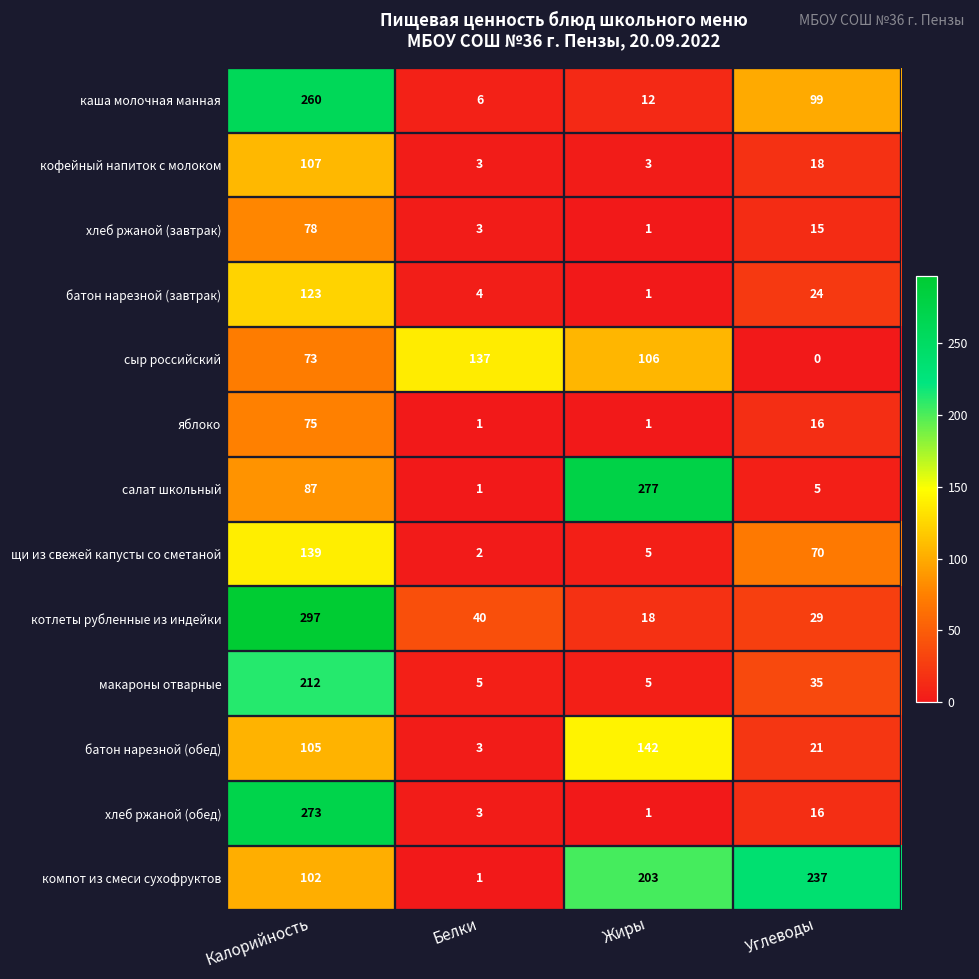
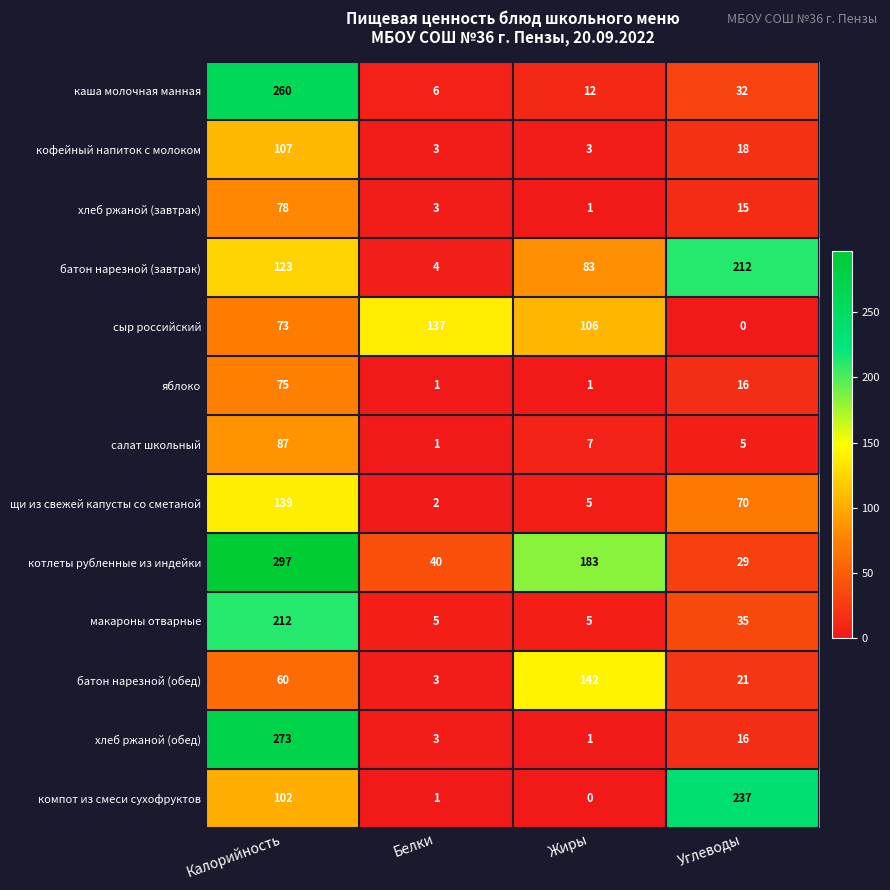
каша молочная манная, Углеводы: 99 -> 32
батон нарезной (завтрак), Жиры: 1 -> 83
батон нарезной (завтрак), Углеводы: 24 -> 212
салат школьный, Жиры: 277 -> 7
котлеты рубленные из индейки, Жиры: 18 -> 183
батон нарезной (обед), Калорийность: 105 -> 60
компот из смеси сухофруктов, Жиры: 203 -> 0
